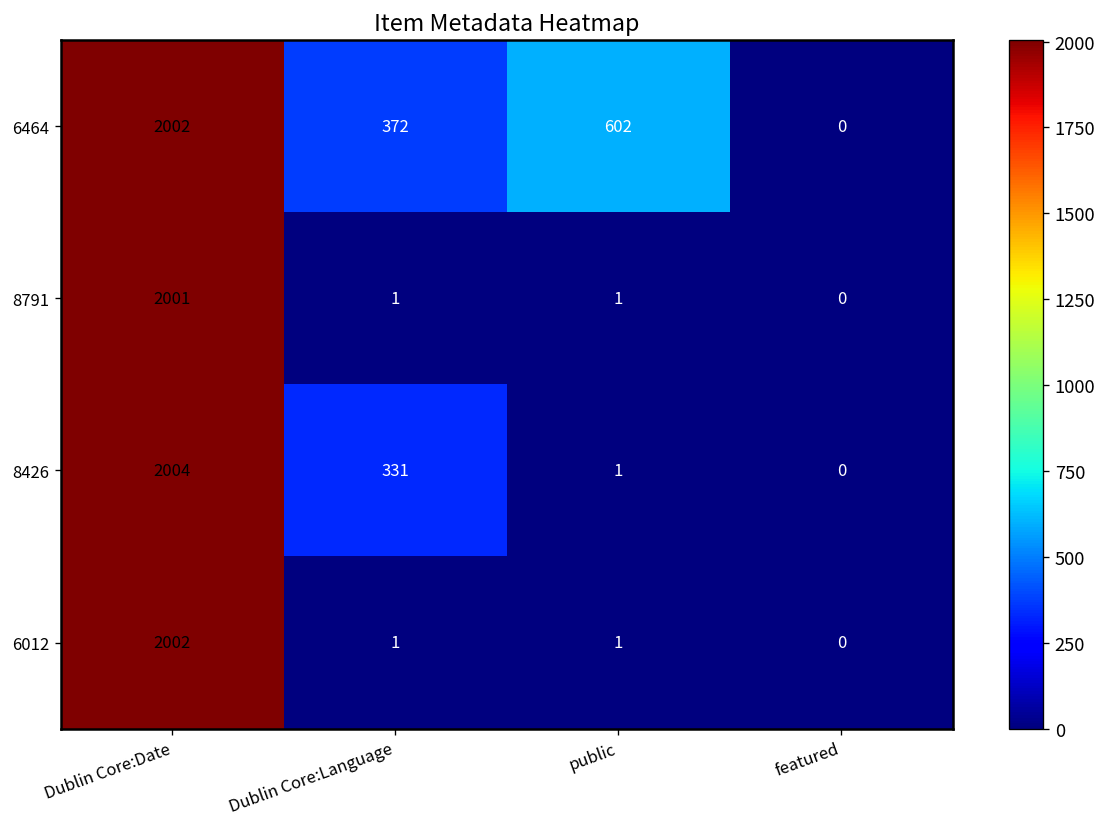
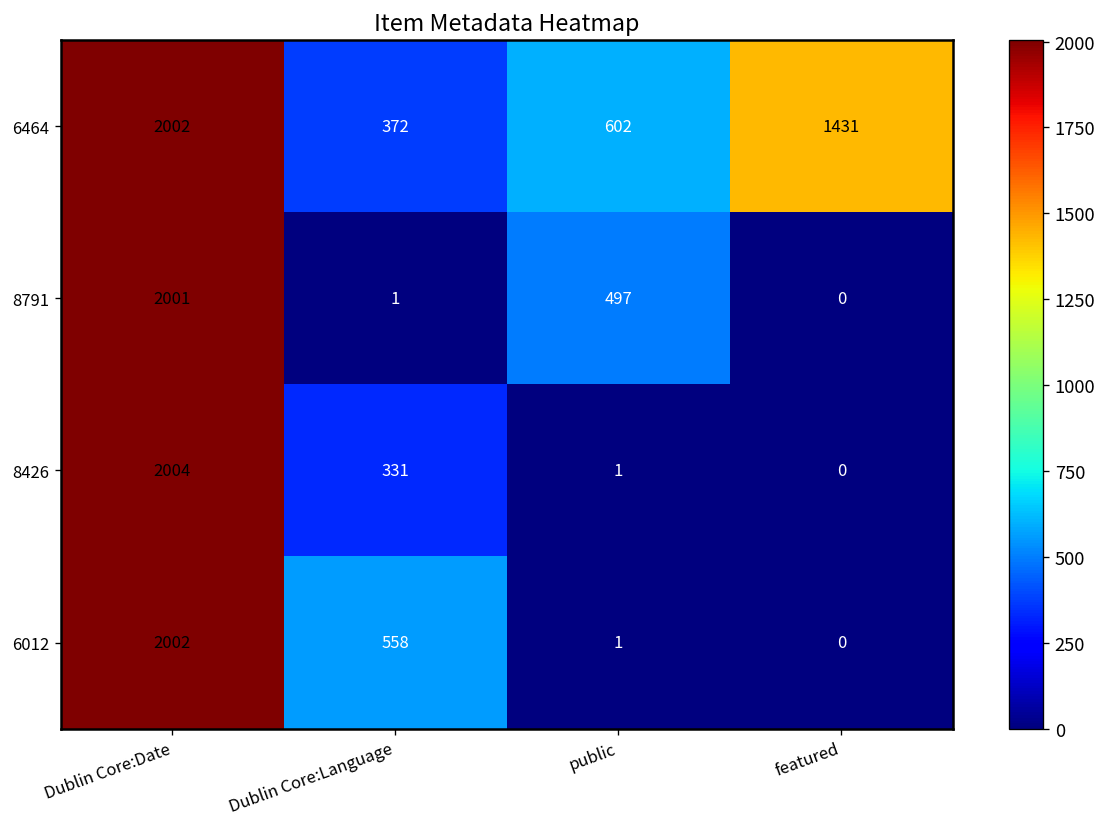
6464, featured: 0 -> 1431
8791, public: 1 -> 497
6012, Dublin Core:Language: 1 -> 558
